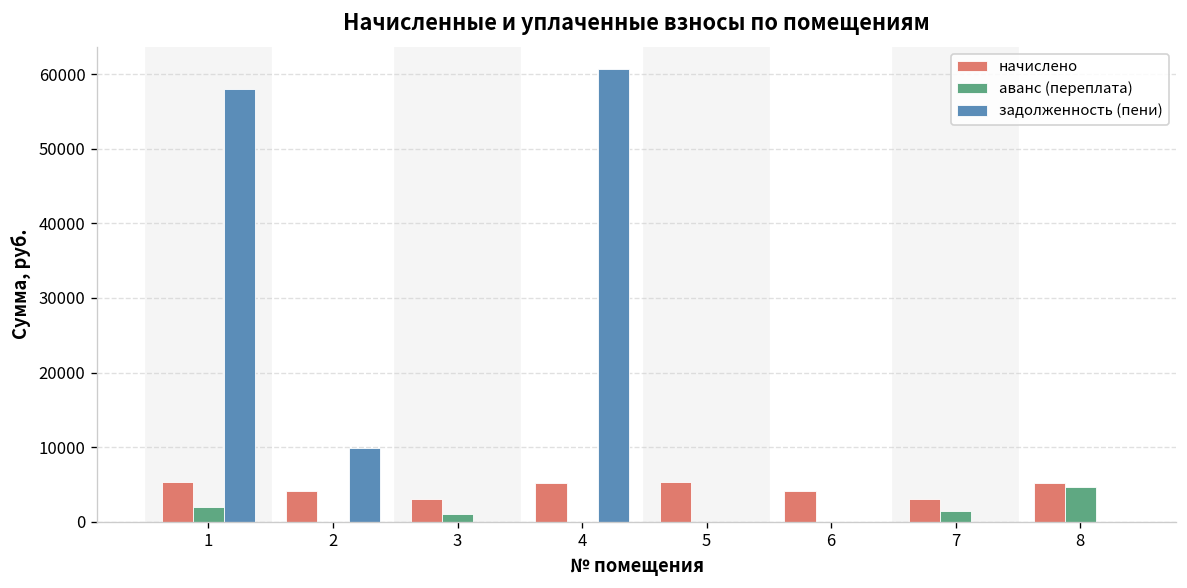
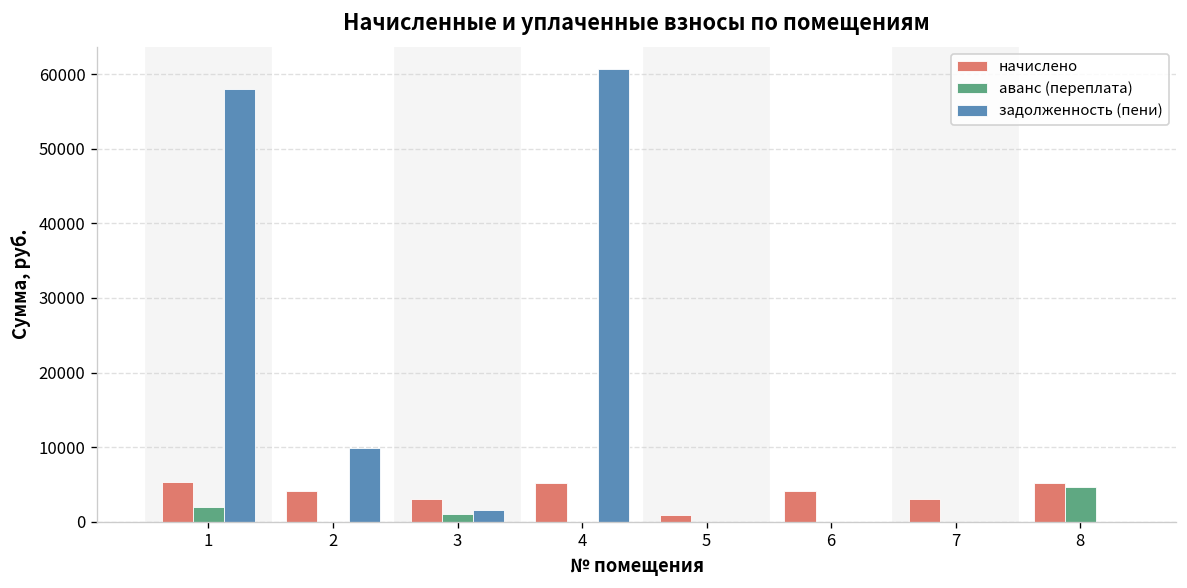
задолженность (пени), 3: 0 -> 2000
начислено, 5: 5000 -> 1000
аванс (переплата), 7: 1000 -> 0
